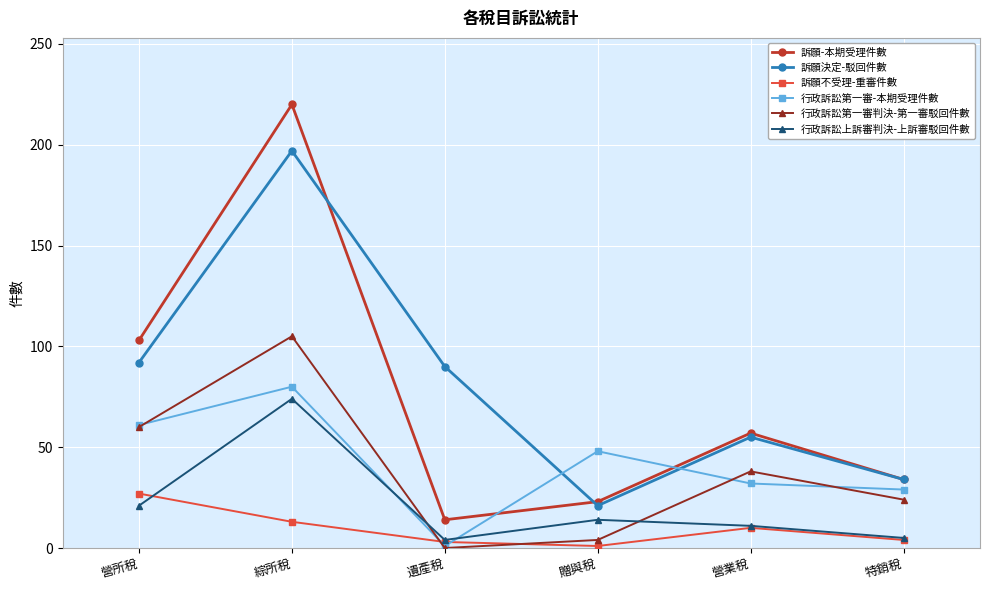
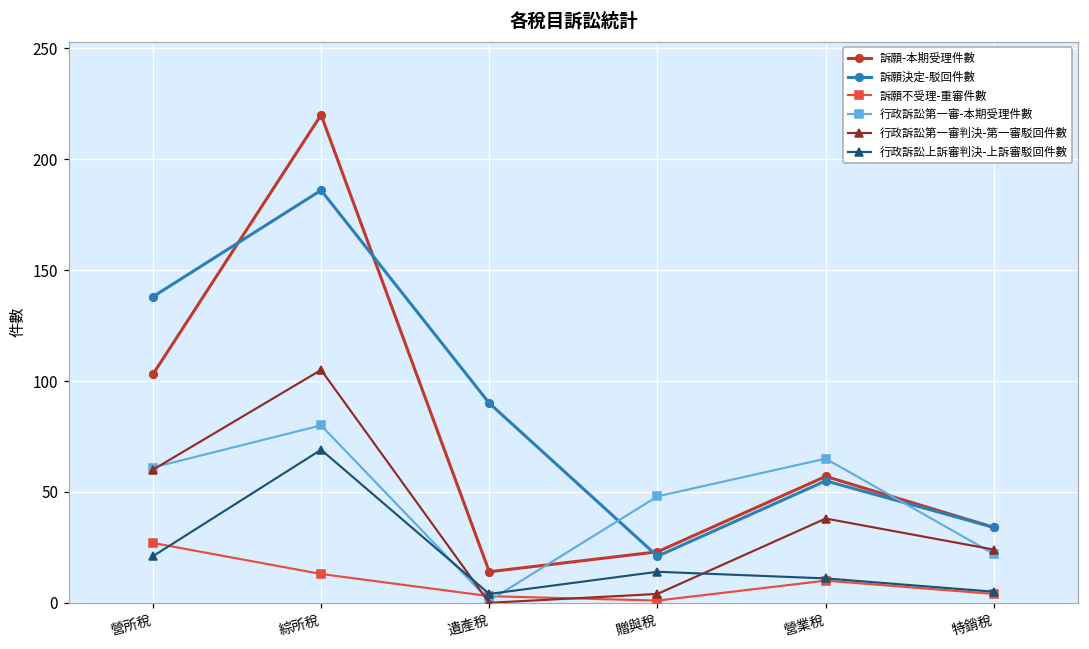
訴願決定-駁回件數, 營所稅: 92 -> 138
訴願決定-駁回件數, 綜所稅: 197 -> 186
行政訴訟上訴審判決-上訴審駁回件數, 綜所稅: 74 -> 69
行政訴訟第一審-本期受理件數, 營業稅: 32 -> 65
行政訴訟第一審-本期受理件數, 特銷稅: 29 -> 22
